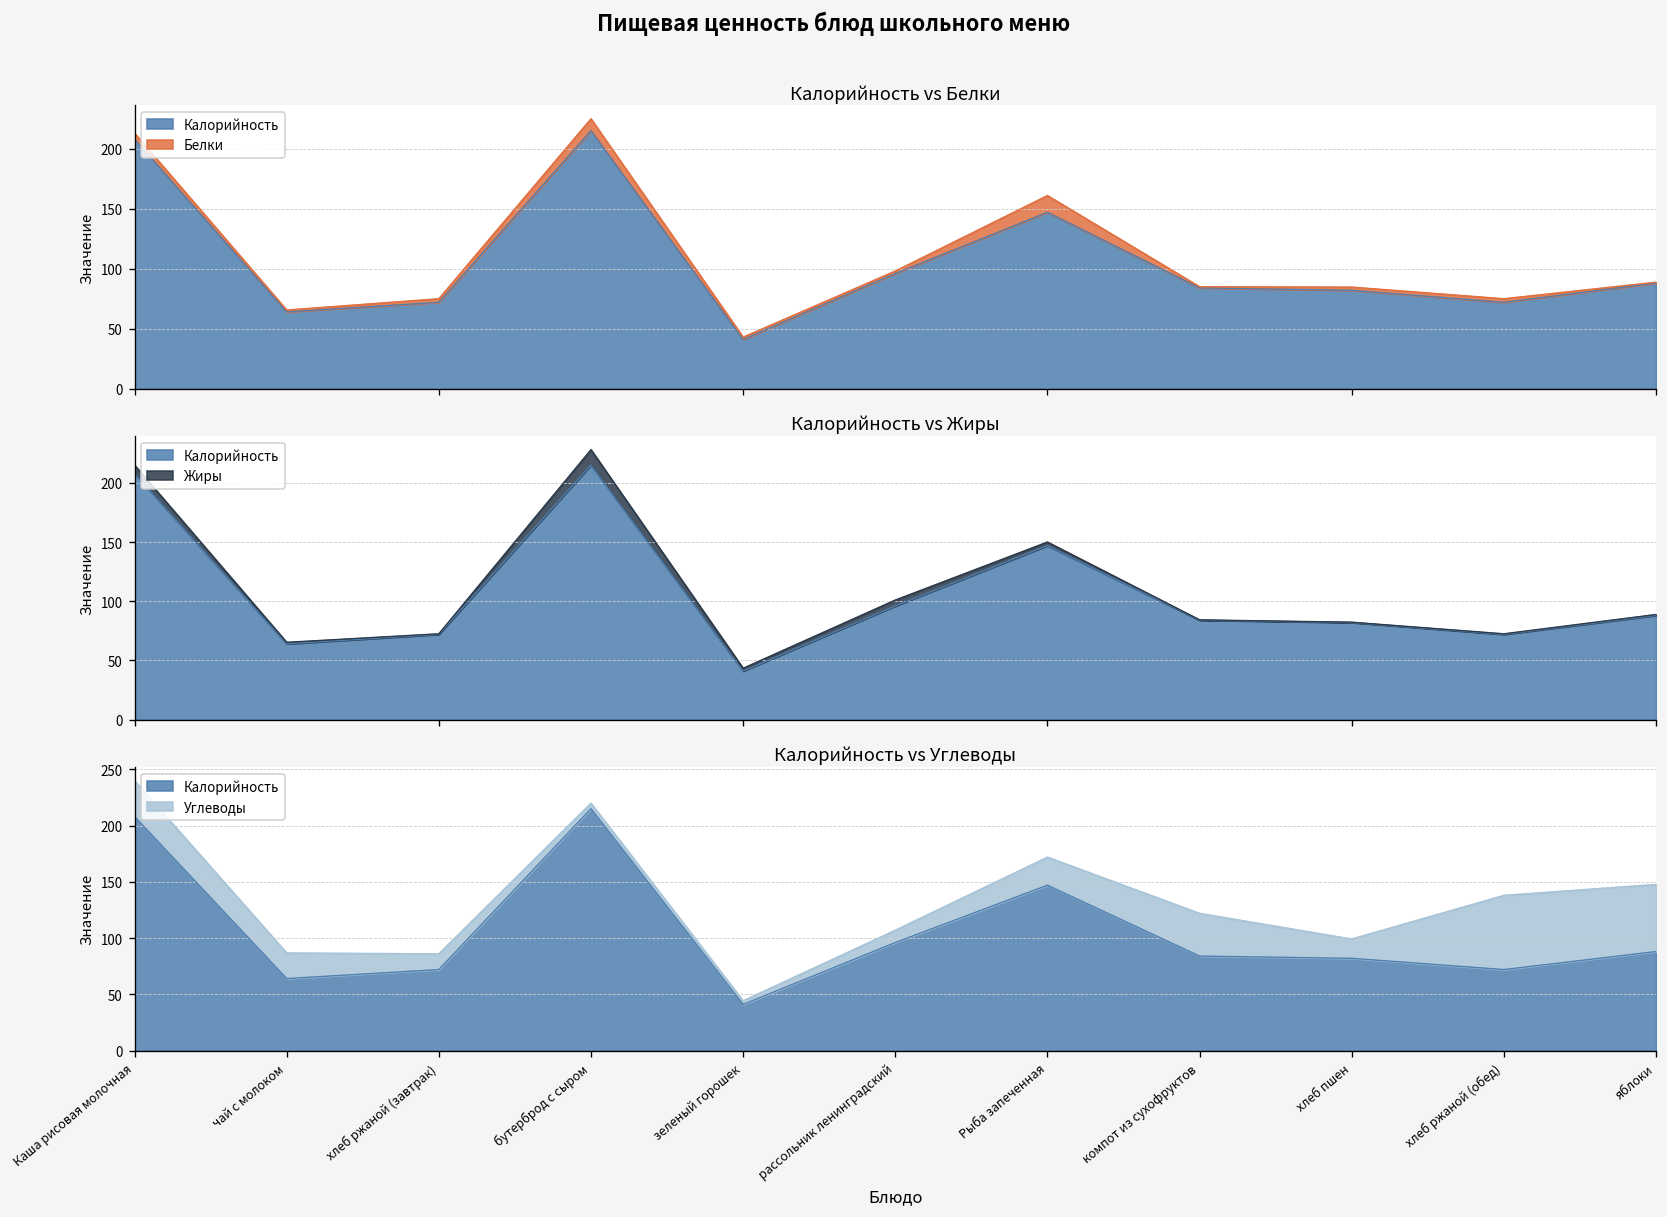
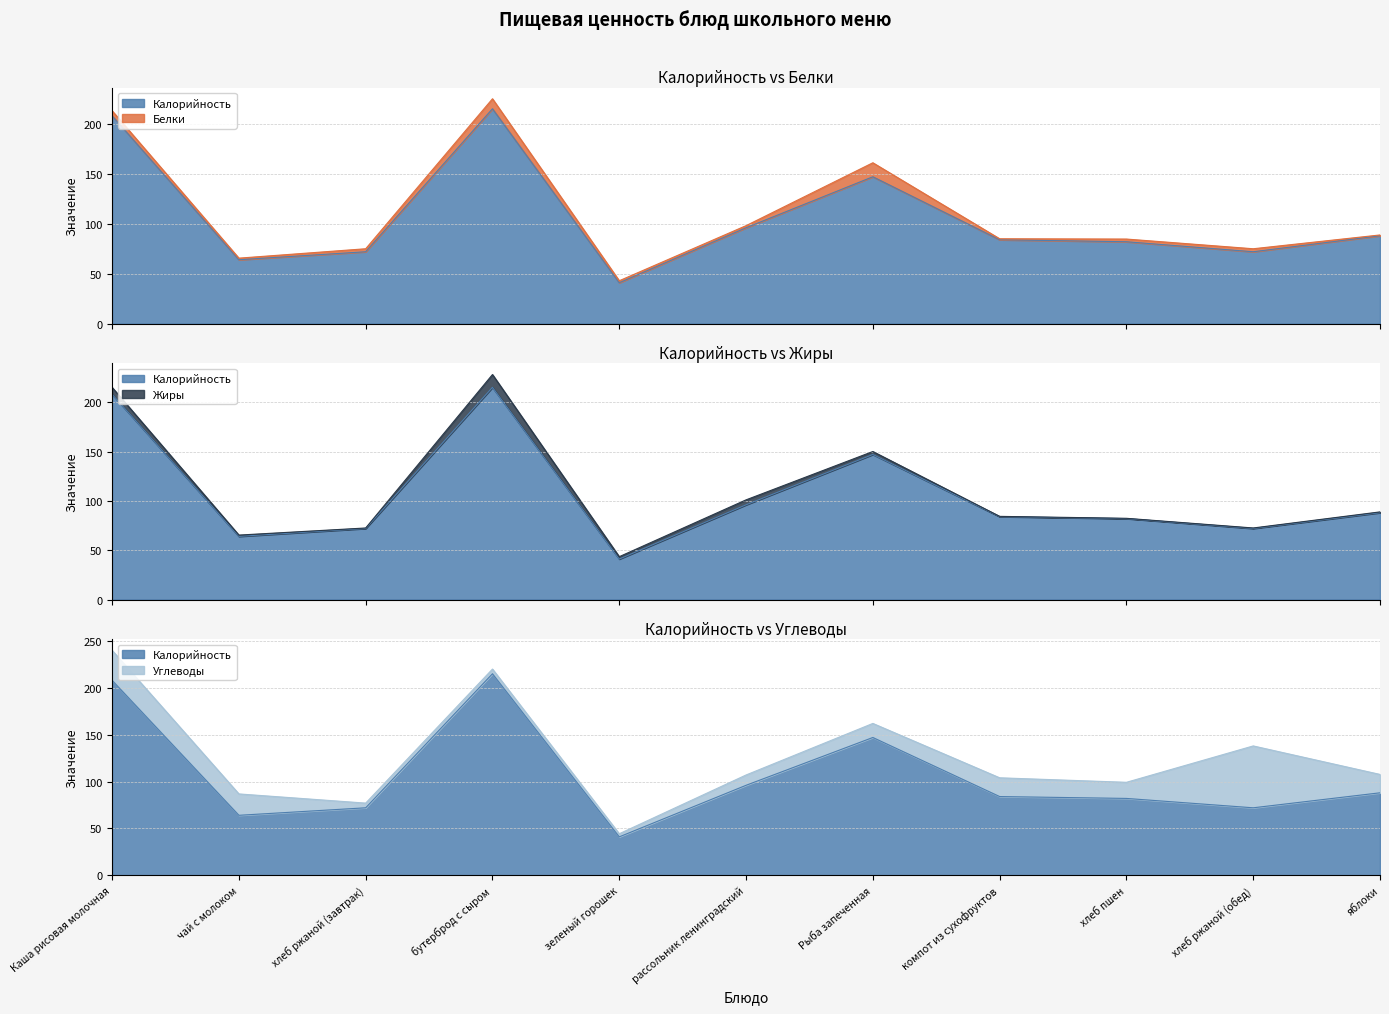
Калорийность vs Углеводы, Углеводы, хлеб ржаной (завтрак): 14 -> 5
Калорийность vs Углеводы, Углеводы, Рыба запеченная: 30 -> 20
Калорийность vs Углеводы, Углеводы, компот из сухофруктов: 40 -> 20
Калорийность vs Углеводы, Углеводы, яблоки: 60 -> 20
